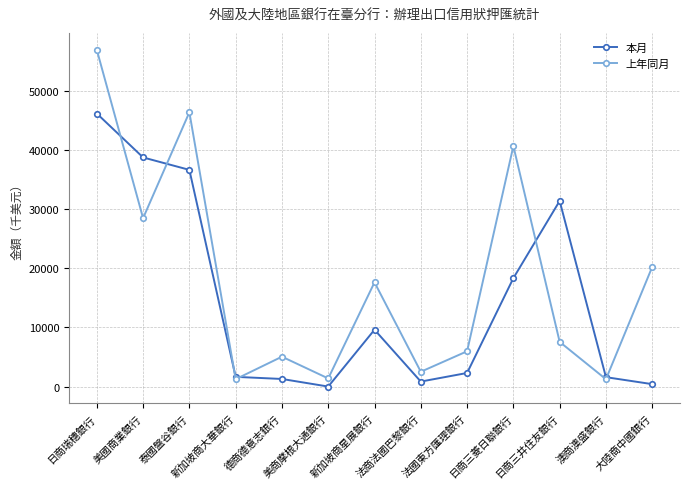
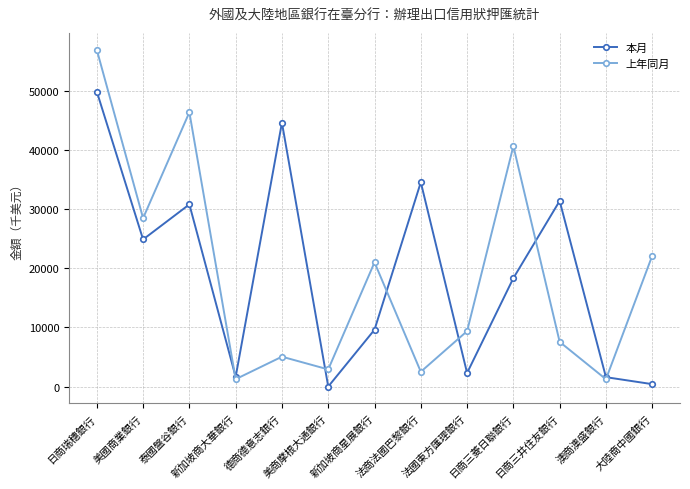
本月, 日商瑞穗銀行: 46000 -> 50000
本月, 美國商業銀行: 39000 -> 25000
本月, 泰國盤谷銀行: 37000 -> 31000
本月, 德商德意志銀行: 1000 -> 45000
上年同月, 美商摩根大通銀行: 1000 -> 3000
上年同月, 新加坡商星展銀行: 18000 -> 21000
本月, 法商法國巴黎銀行: 1000 -> 35000
上年同月, 法國東方匯理銀行: 6000 -> 9000
上年同月, 大陸商中國銀行: 20000 -> 22000
